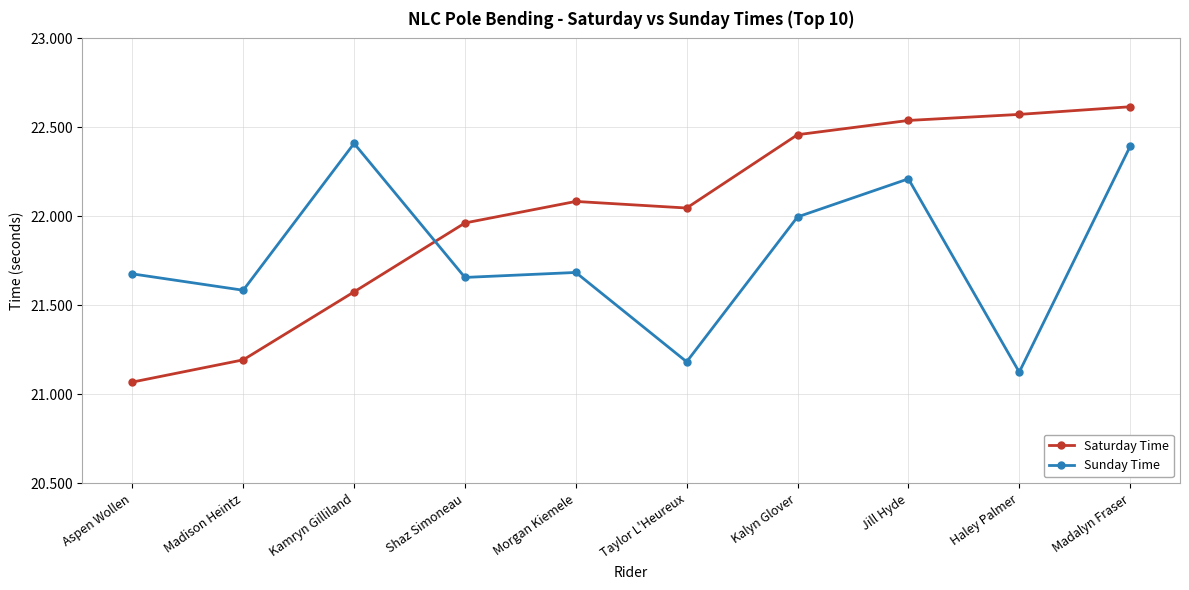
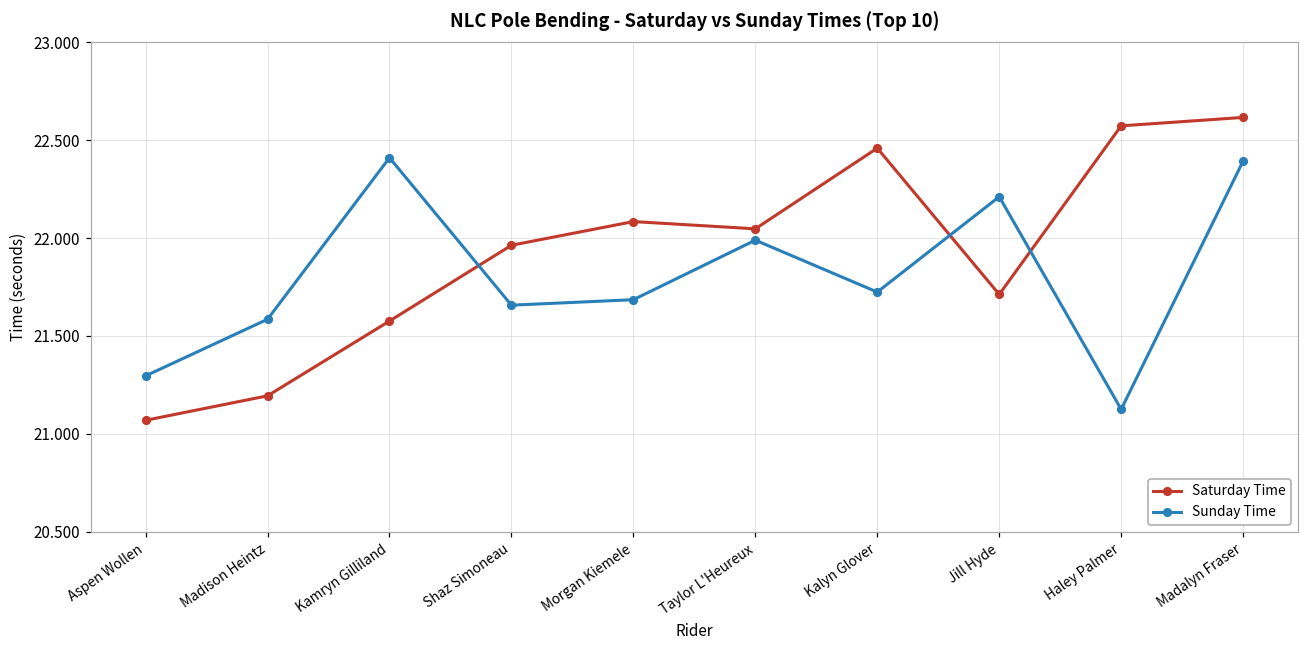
Sunday Time, Aspen Wollen: 21.68 -> 21.30
Sunday Time, Taylor L'Heureux: 21.18 -> 21.99
Sunday Time, Kalyn Glover: 22.00 -> 21.72
Saturday Time, Jill Hyde: 22.54 -> 21.71
